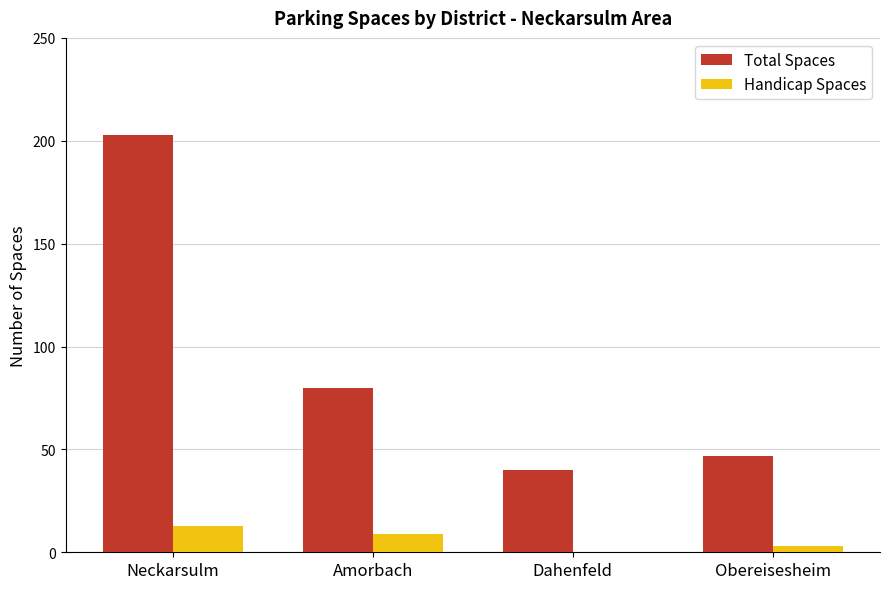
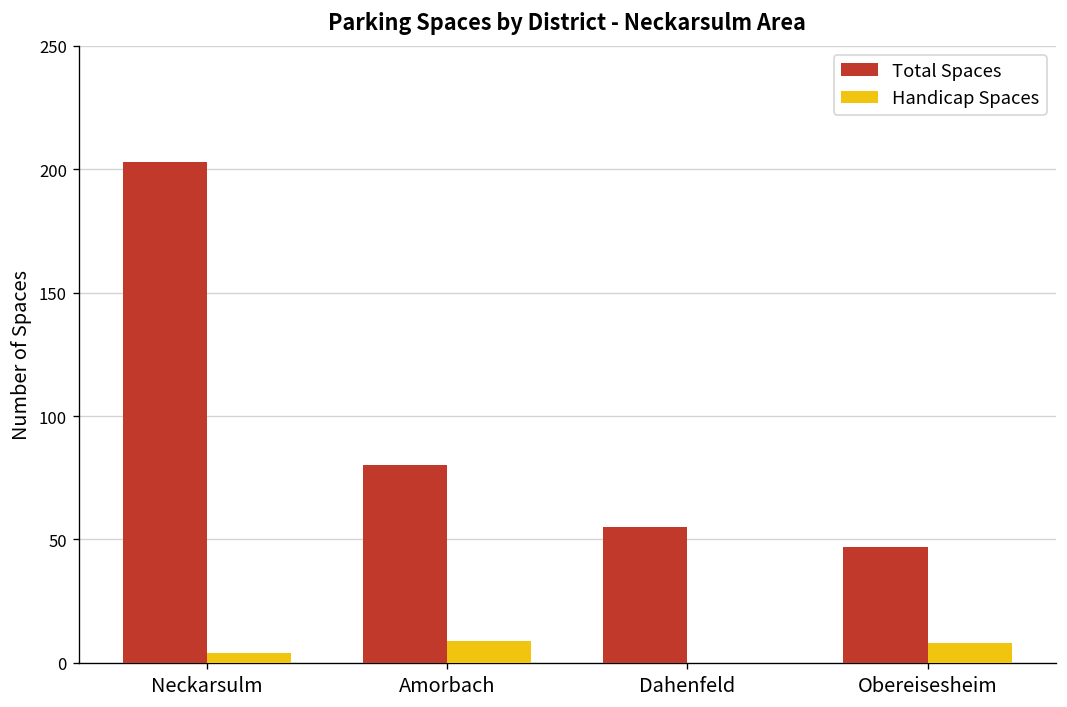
Handicap Spaces, Neckarsulm: 13 -> 4
Total Spaces, Dahenfeld: 40 -> 55
Handicap Spaces, Obereisesheim: 3 -> 8
